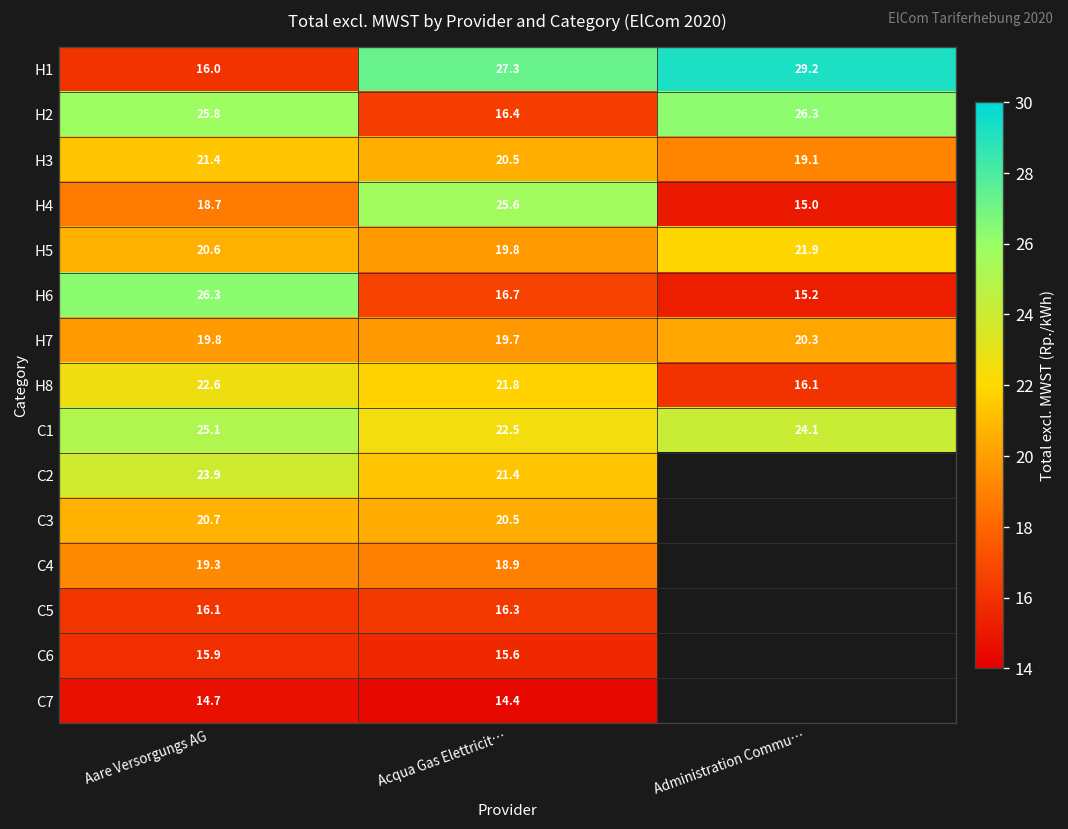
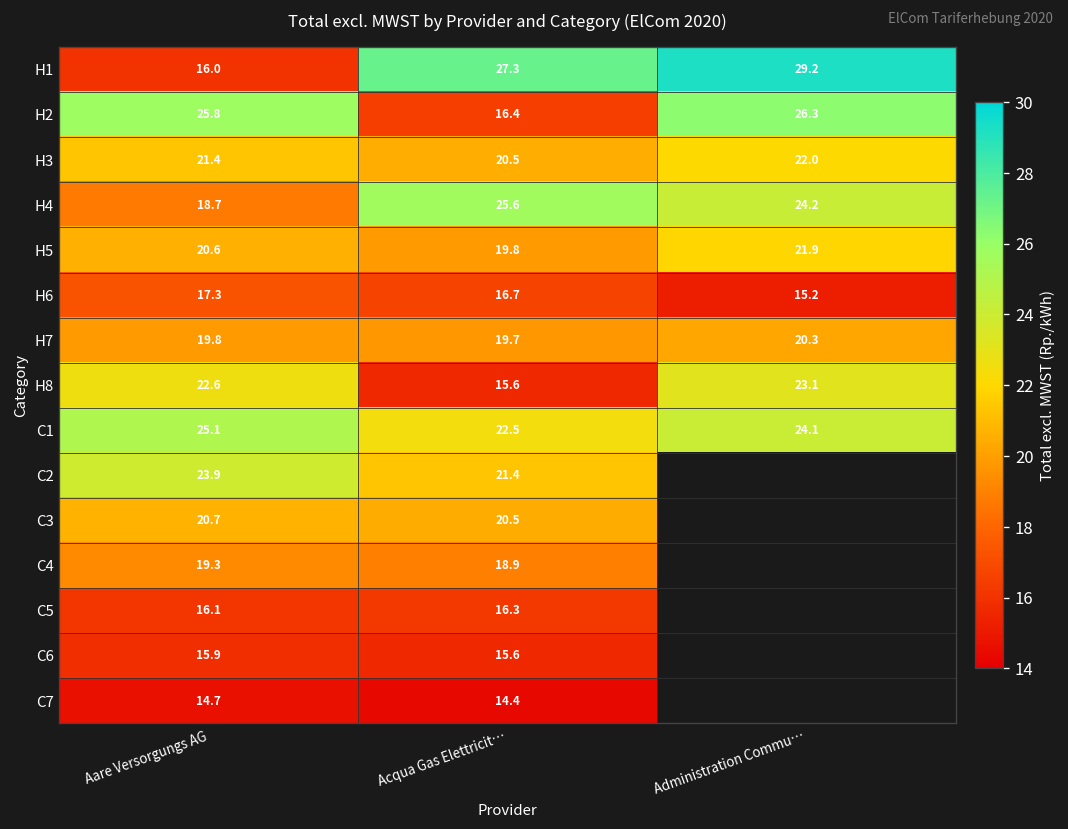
H3, Administration Commu…: 19.1 -> 22.0
H4, Administration Commu…: 15.0 -> 24.2
H6, Aare Versorgungs AG: 26.3 -> 17.3
H8, Acqua Gas Elettricit…: 21.8 -> 15.6
H8, Administration Commu…: 16.1 -> 23.1
